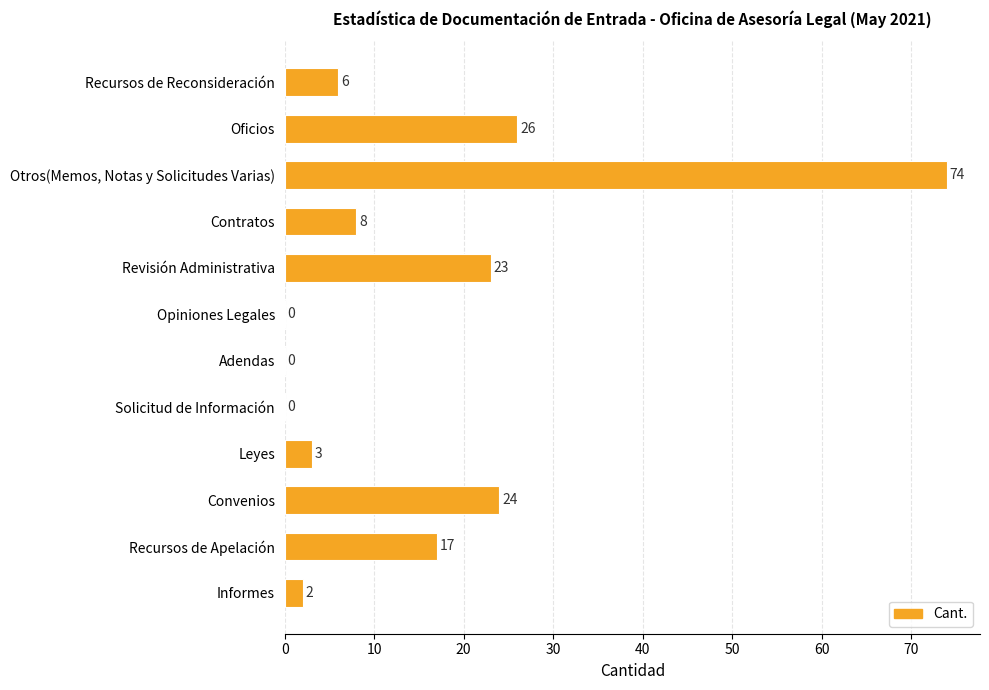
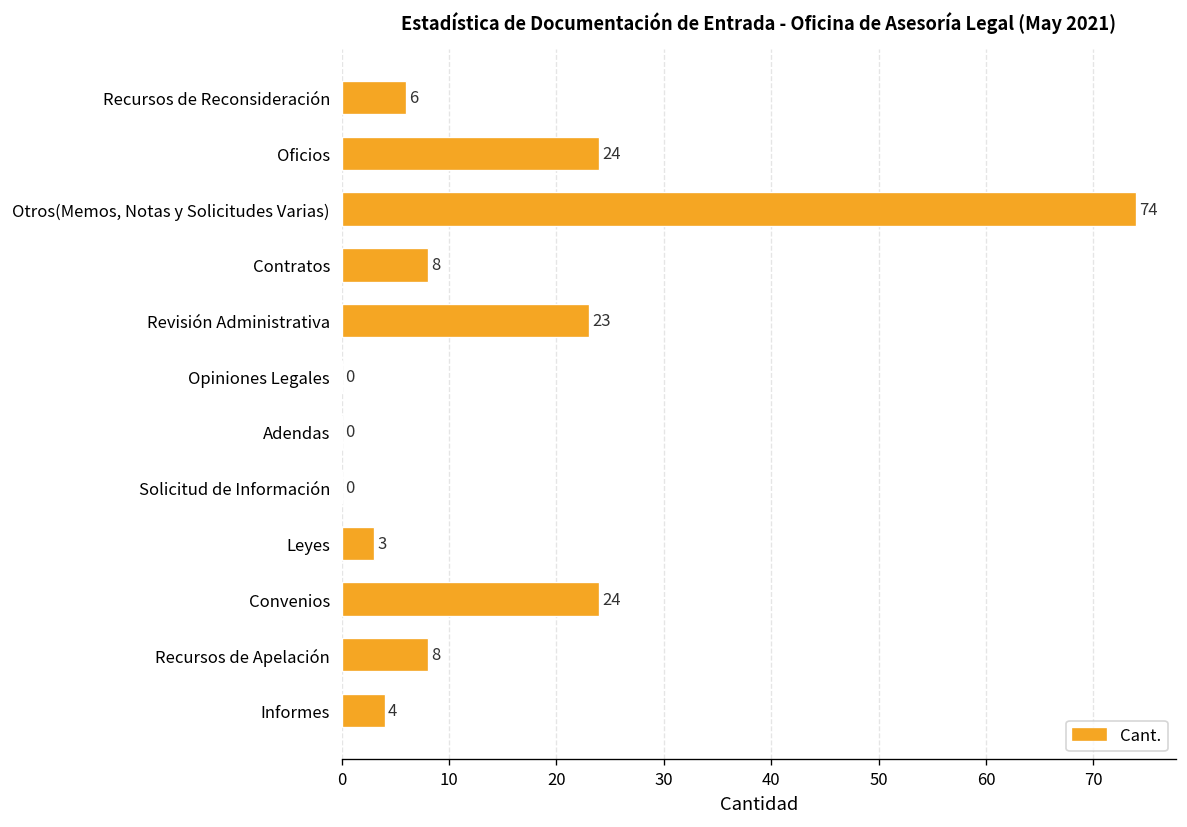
Oficios: 26 -> 24
Recursos de Apelación: 17 -> 8
Informes: 2 -> 4
